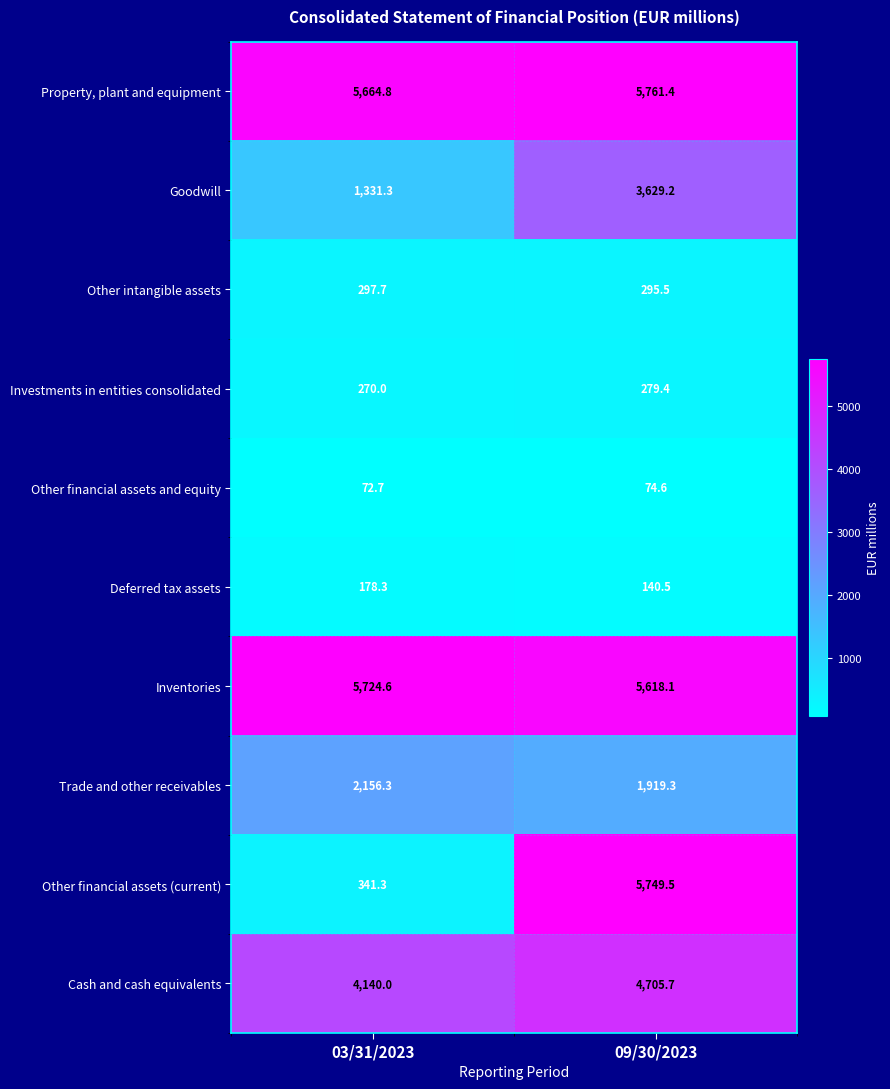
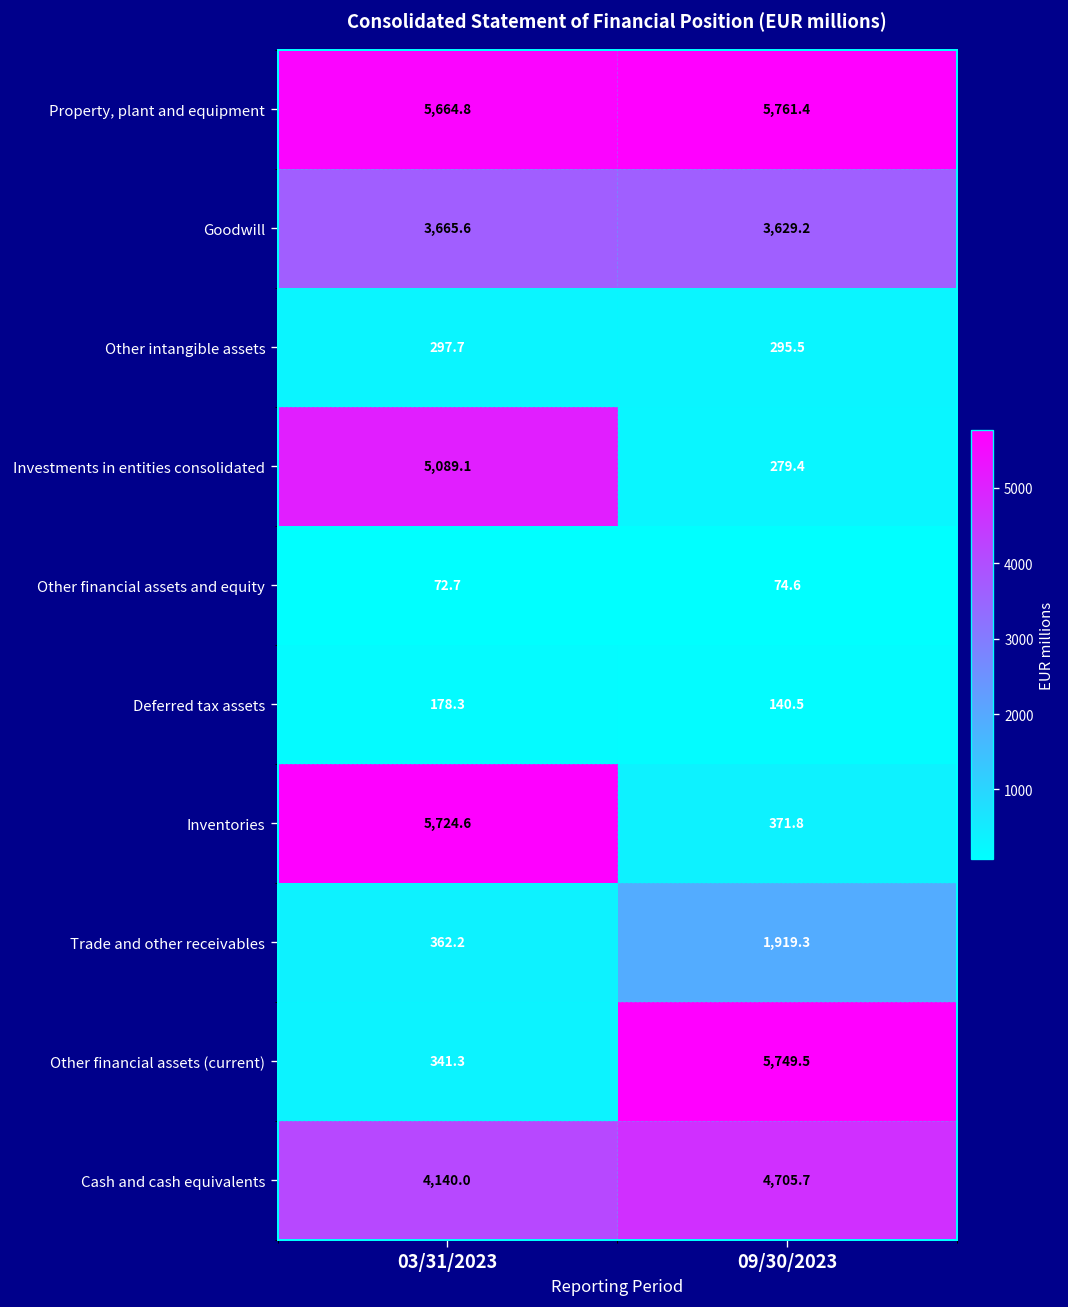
Goodwill, 03/31/2023: 1,331.3 -> 3,665.6
Investments in entities consolidated, 03/31/2023: 270.0 -> 5,089.1
Inventories, 09/30/2023: 5,618.1 -> 371.8
Trade and other receivables, 03/31/2023: 2,156.3 -> 362.2
